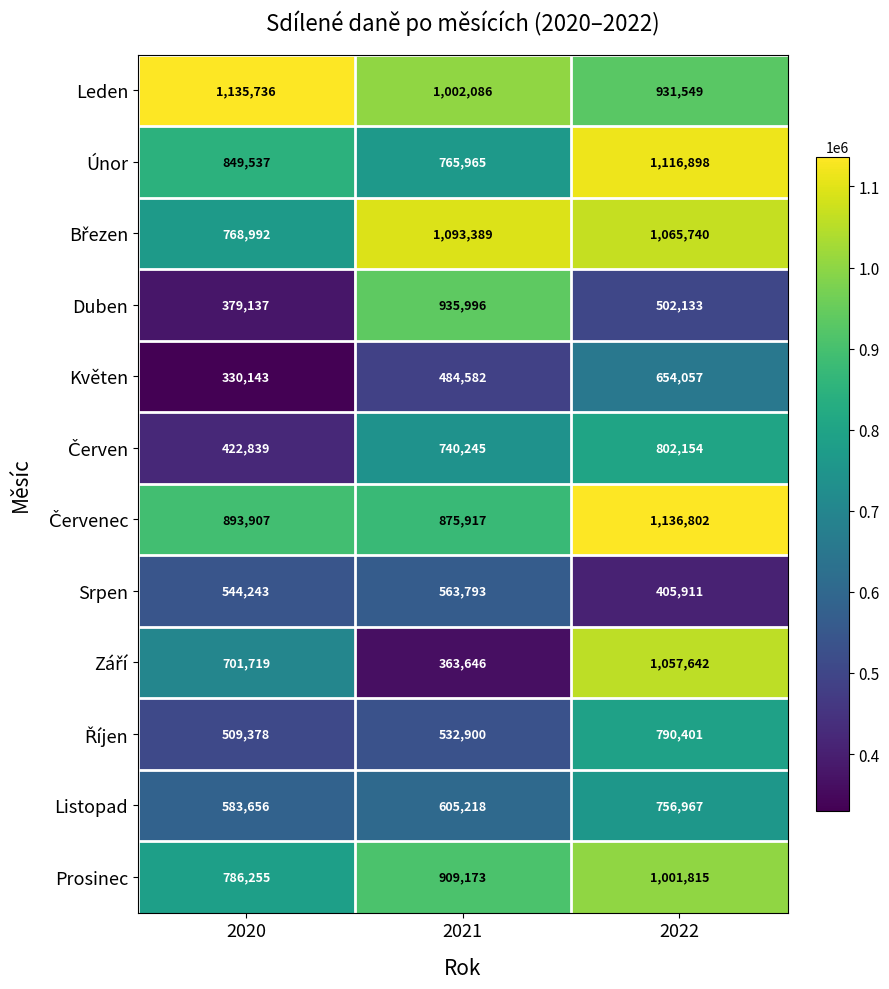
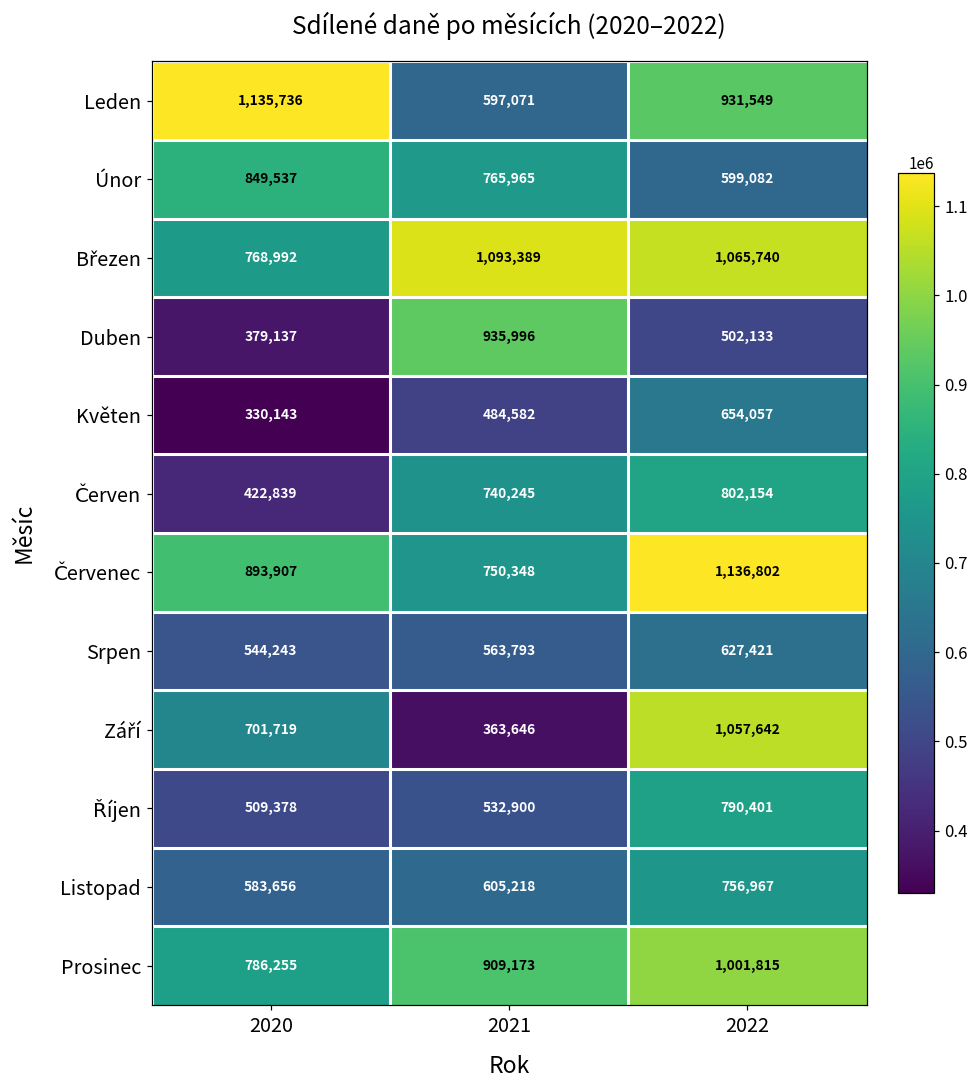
Leden, 2021: 1,002,086 -> 597,071
Únor, 2022: 1,116,898 -> 599,082
Červenec, 2021: 875,917 -> 750,348
Srpen, 2022: 405,911 -> 627,421
